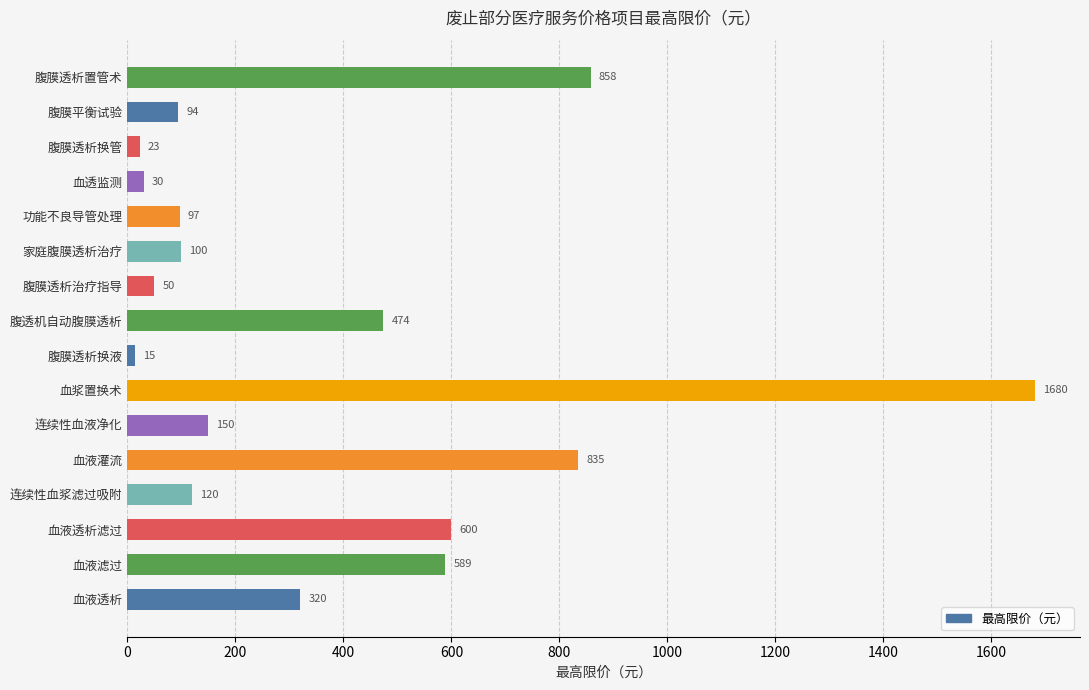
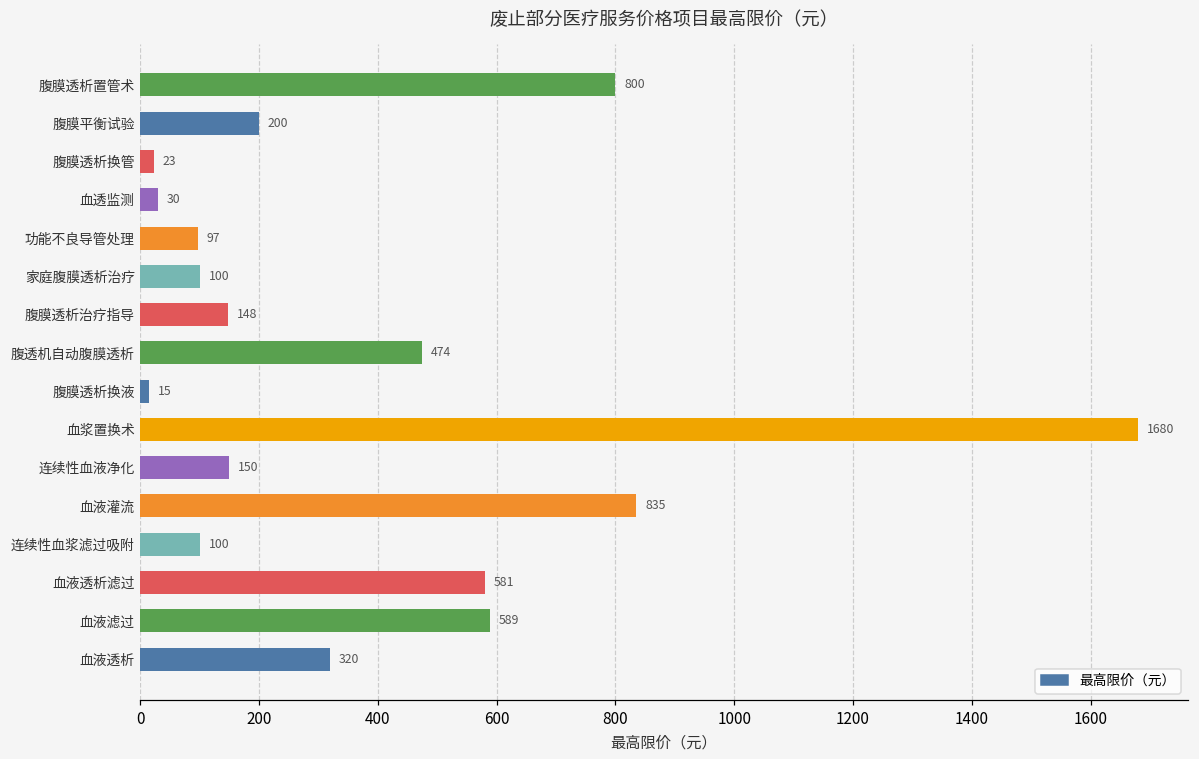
腹膜透析置管术: 858 -> 800
腹膜平衡试验: 94 -> 200
腹膜透析治疗指导: 50 -> 148
连续性血浆滤过吸附: 120 -> 100
血液透析滤过: 600 -> 581
